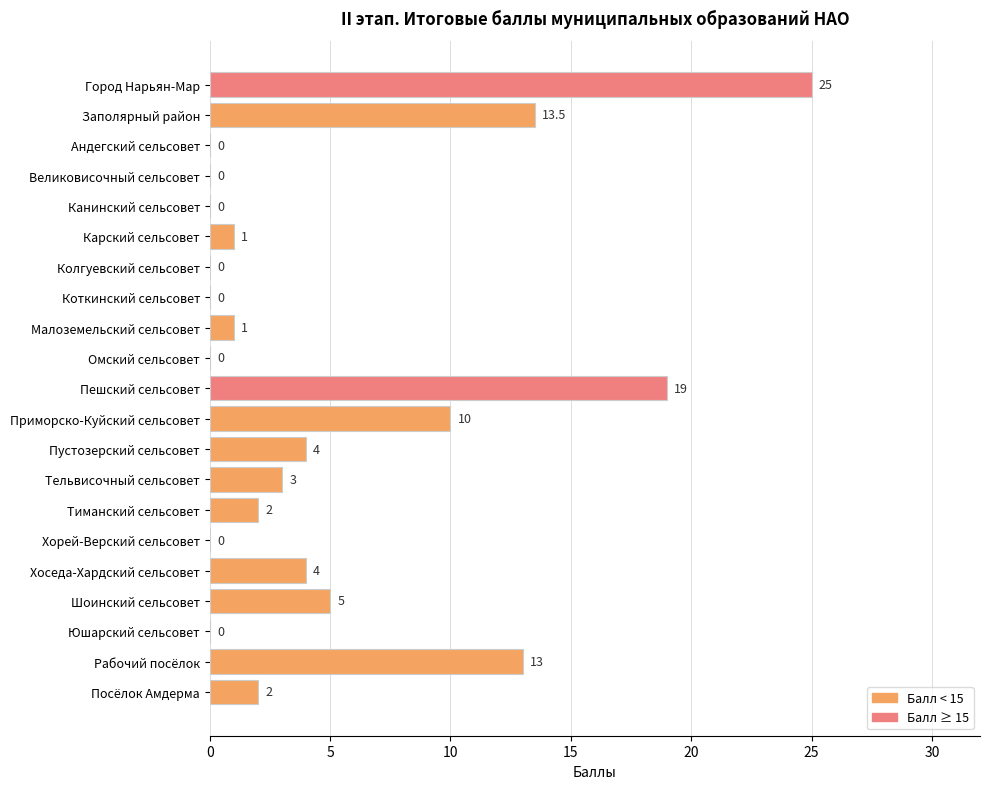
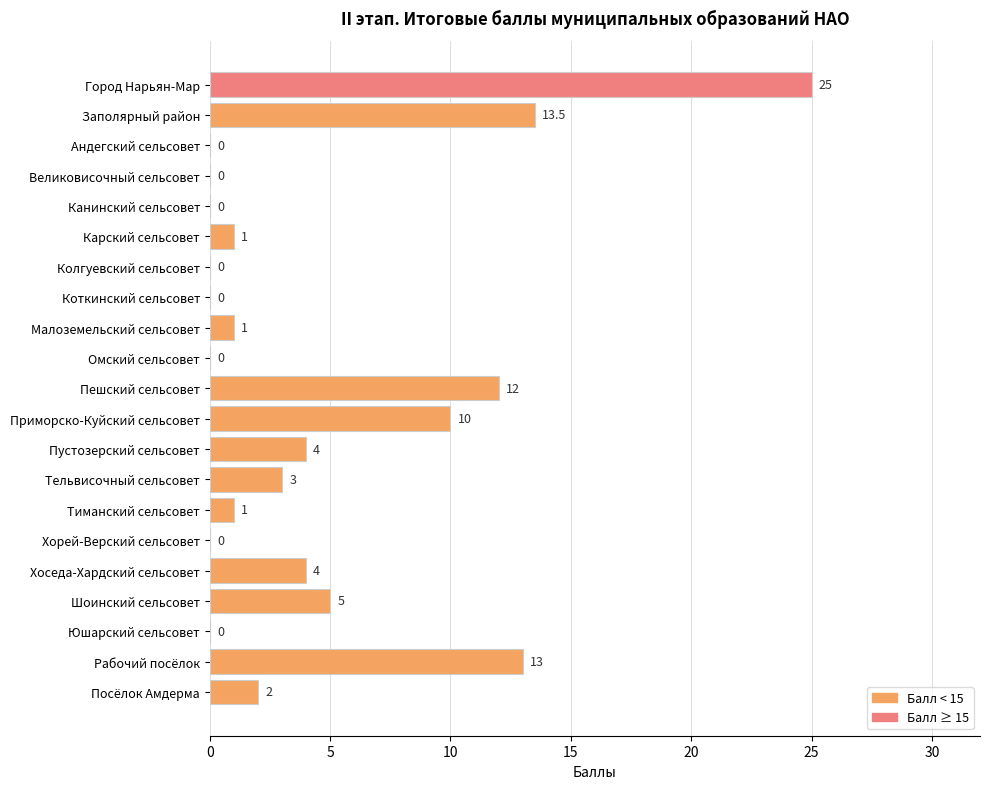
Пешский сельсовет: 19 -> 12
Тиманский сельсовет: 2 -> 1
